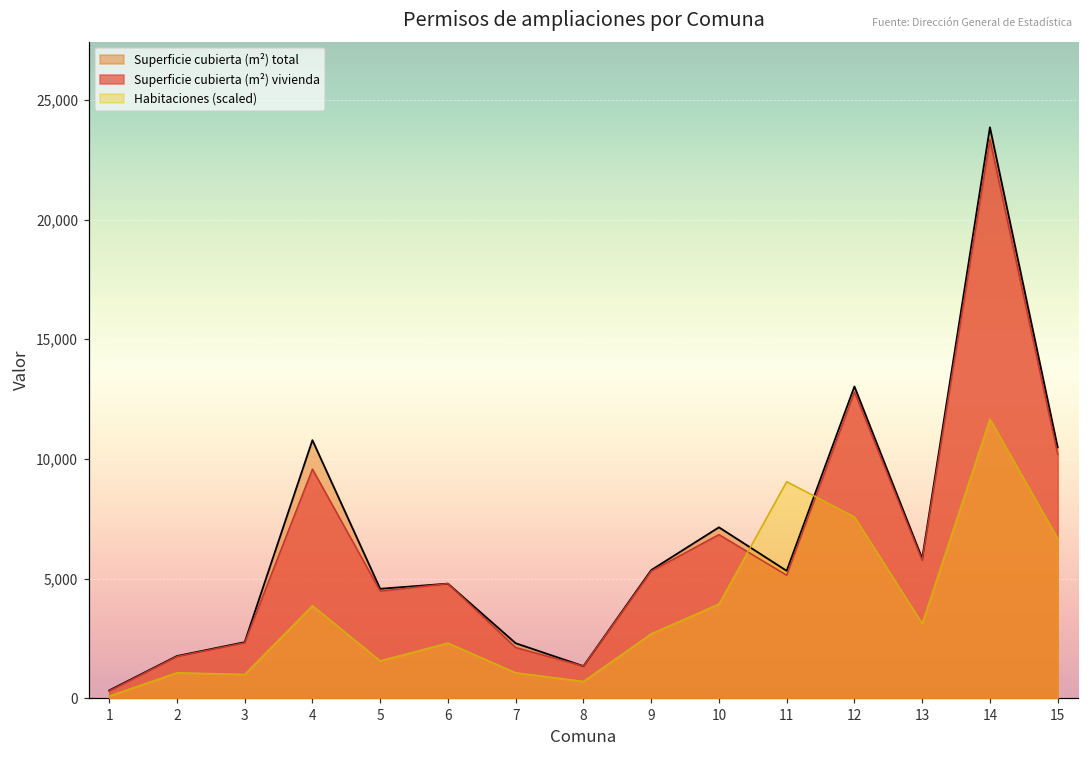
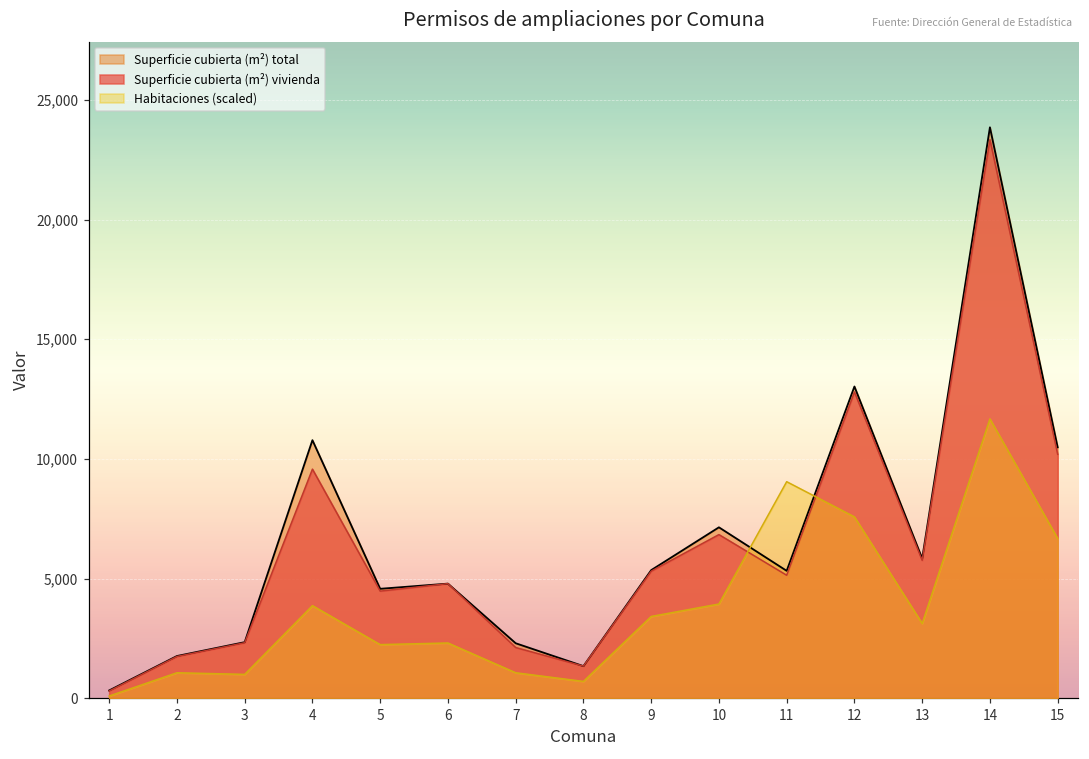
Habitaciones (scaled), 5: 1,600 -> 2,200
Habitaciones (scaled), 9: 2,700 -> 3,400
